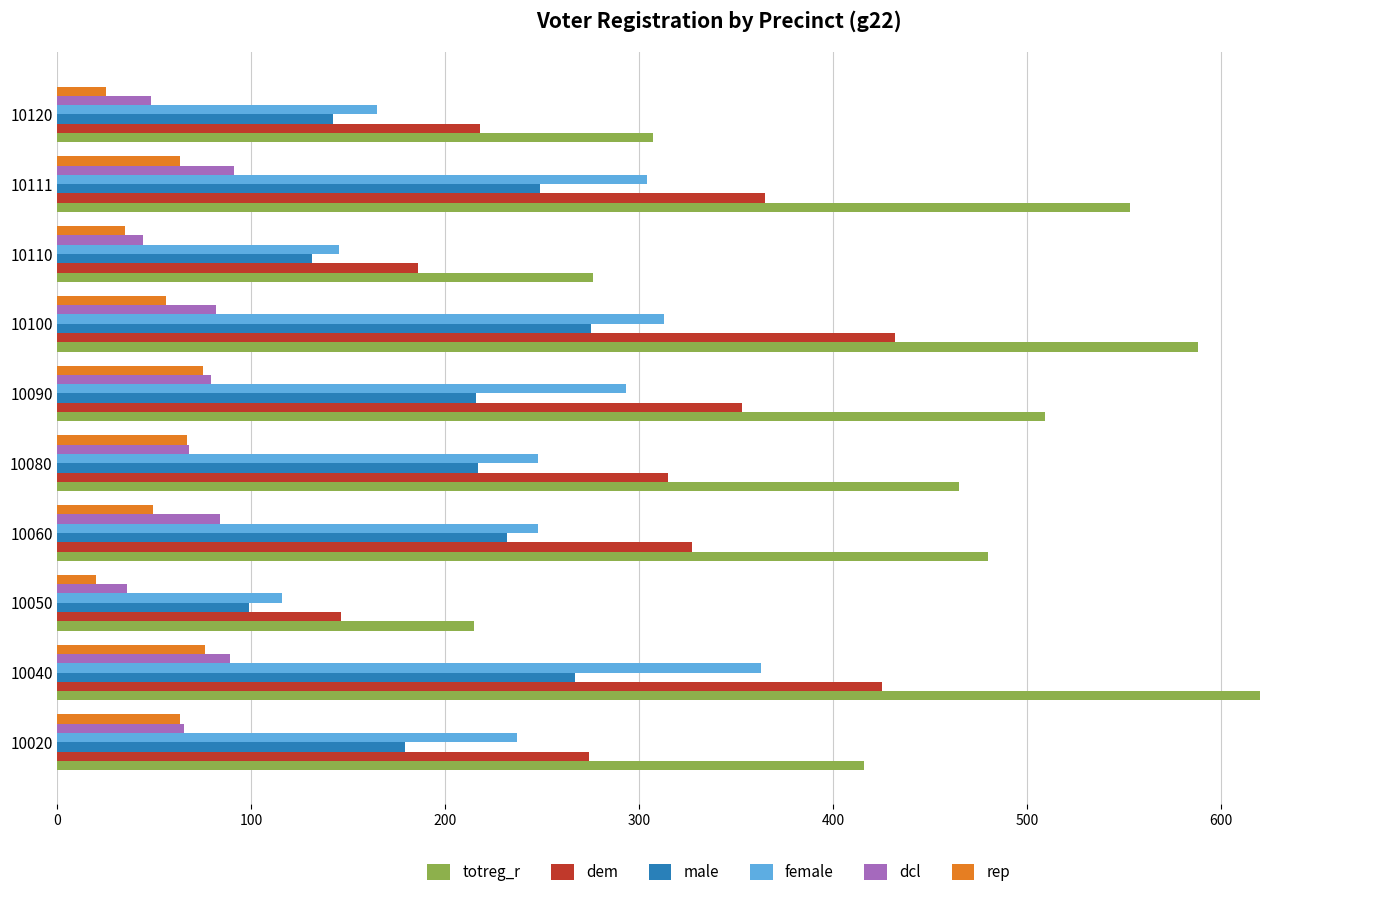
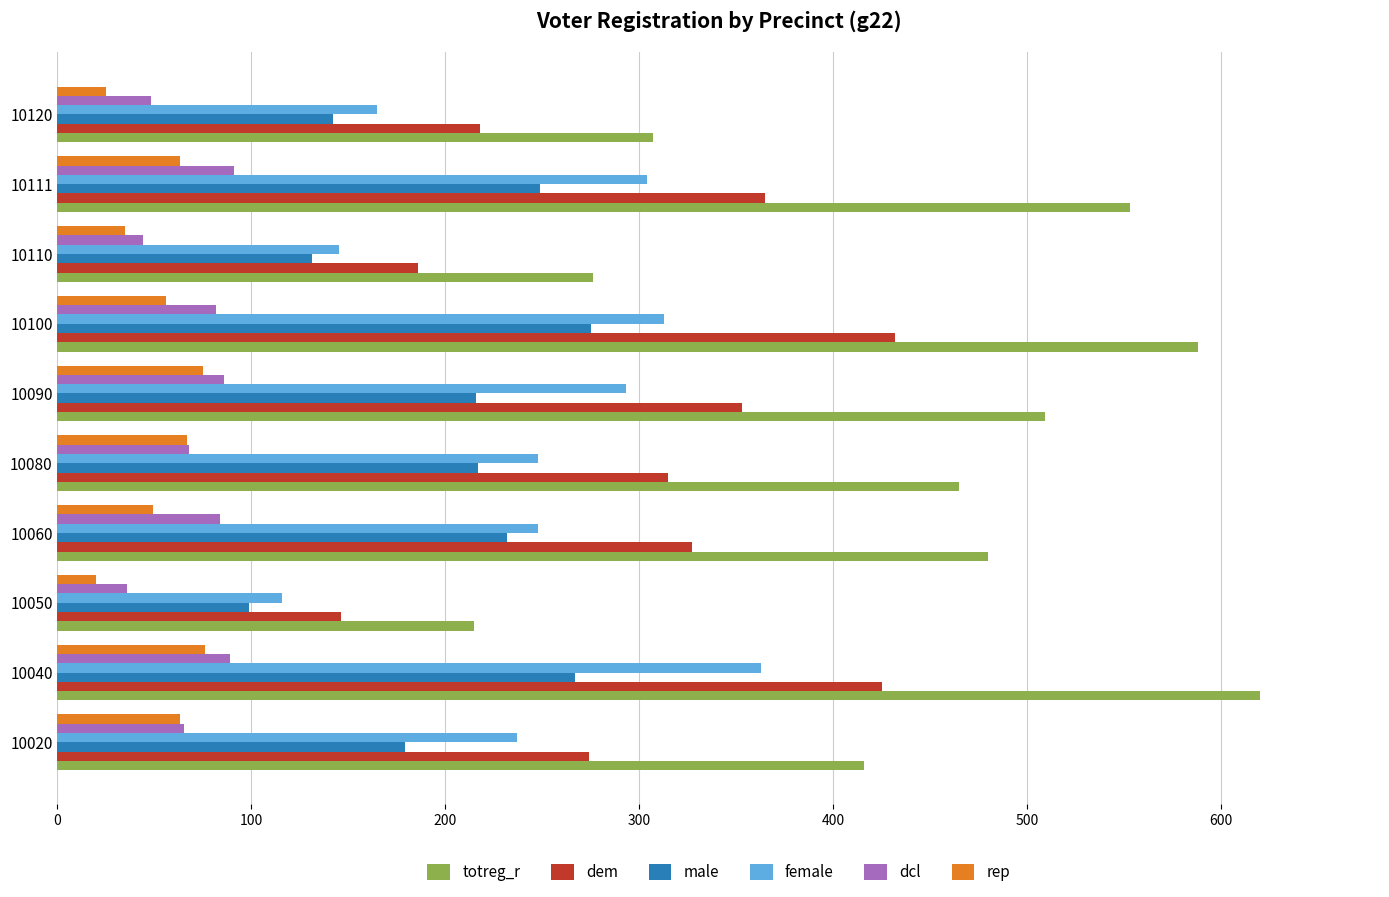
dcl, 10090: 79 -> 86
